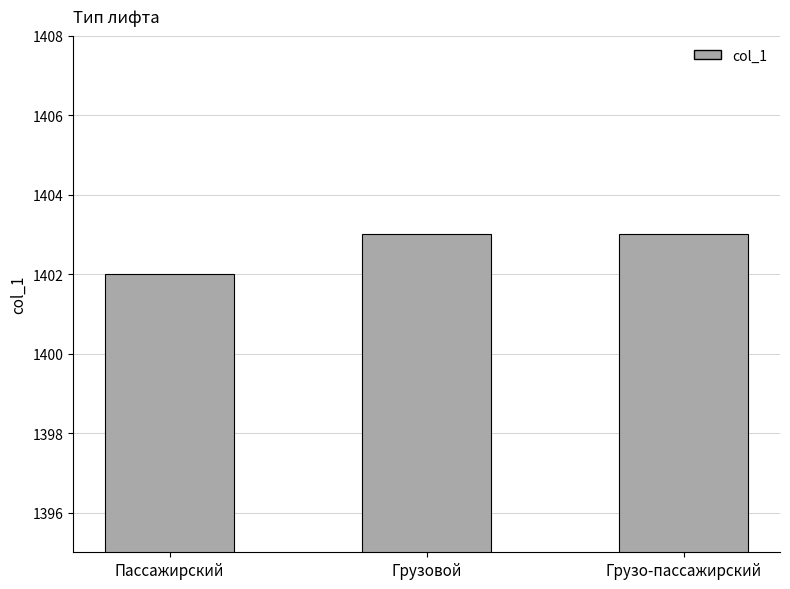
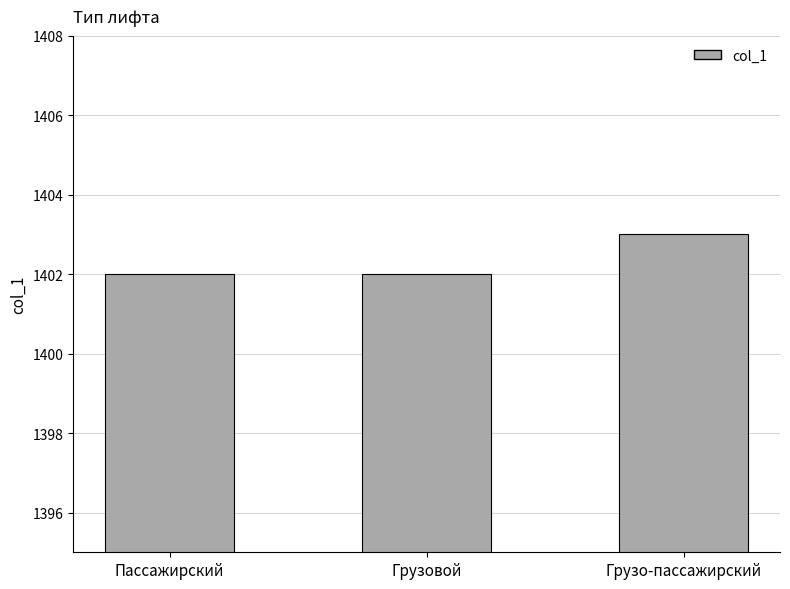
Грузовой: 1403 -> 1402
